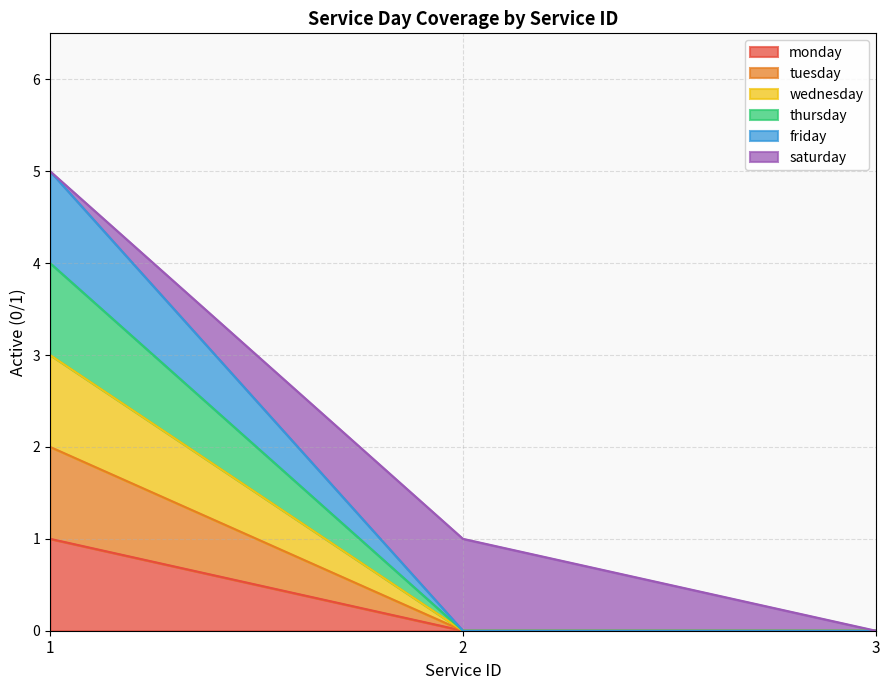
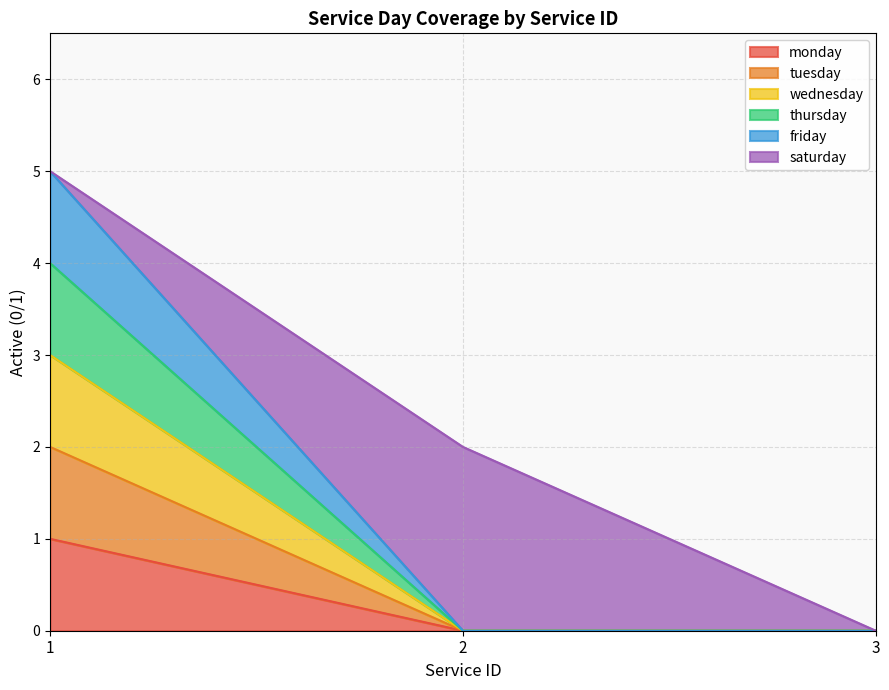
saturday, 2: 1 -> 2
